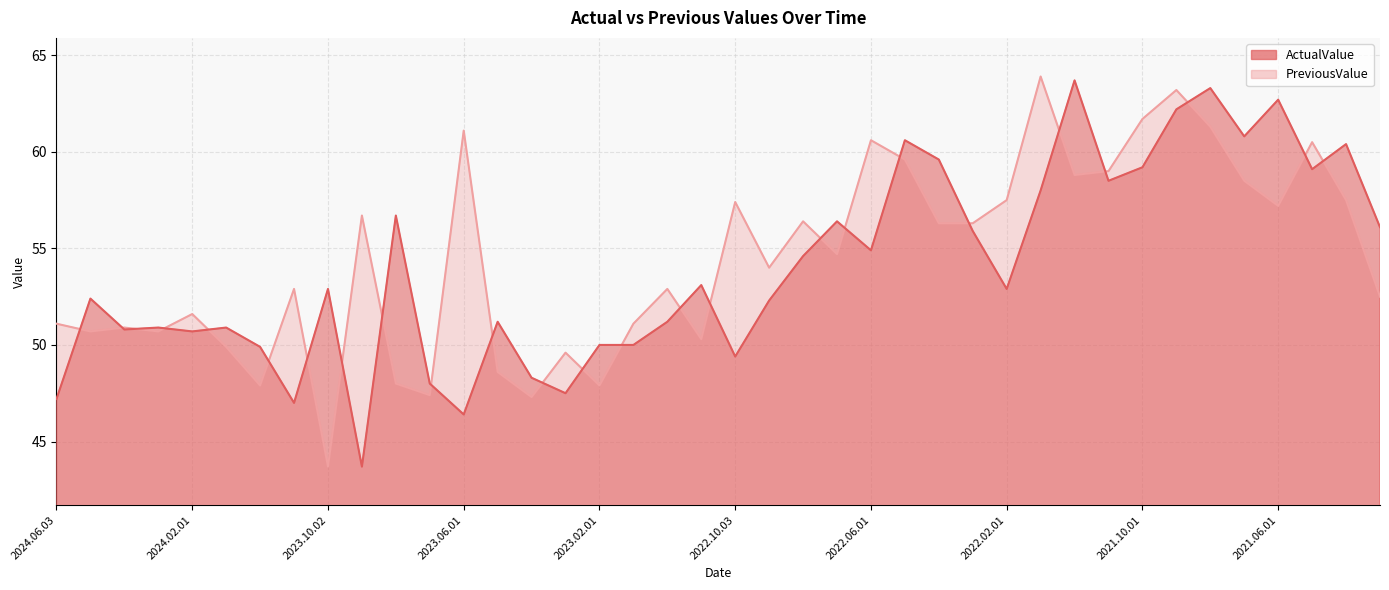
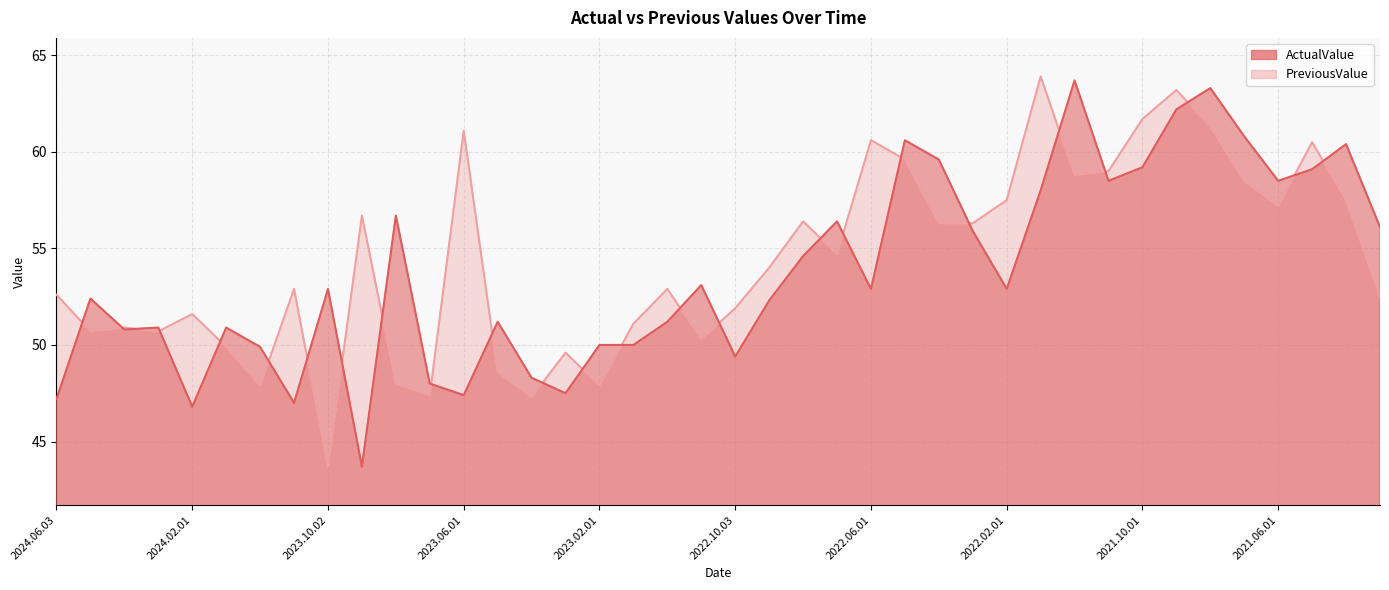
PreviousValue, 2024.06.03: 51.1 -> 52.6
ActualValue, 2024.02.01: 50.7 -> 46.8
ActualValue, 2023.06.01: 46.4 -> 47.4
PreviousValue, 2022.10.03: 57.4 -> 51.9
ActualValue, 2022.06.01: 54.9 -> 52.9
ActualValue, 2021.06.01: 62.7 -> 58.5
